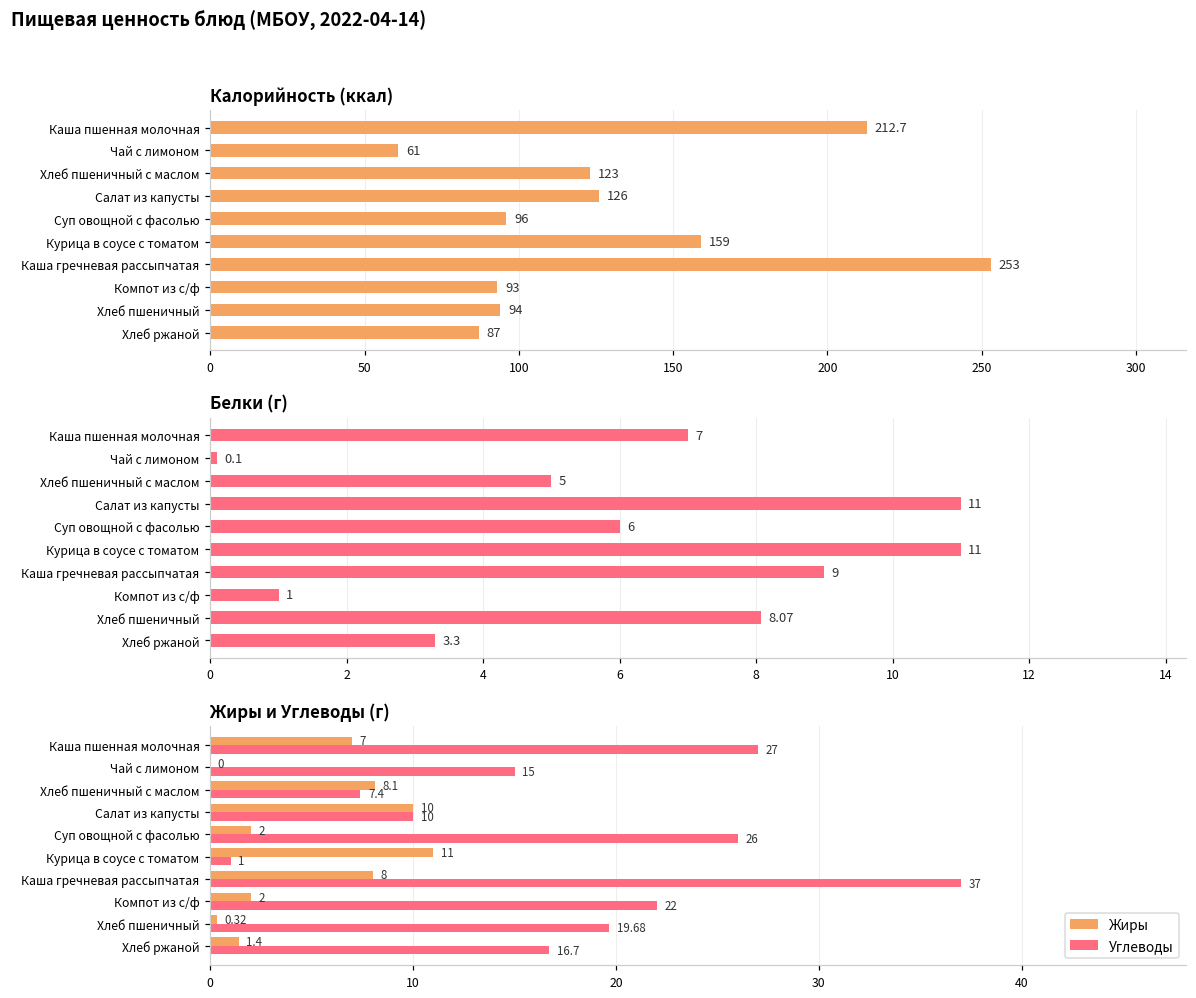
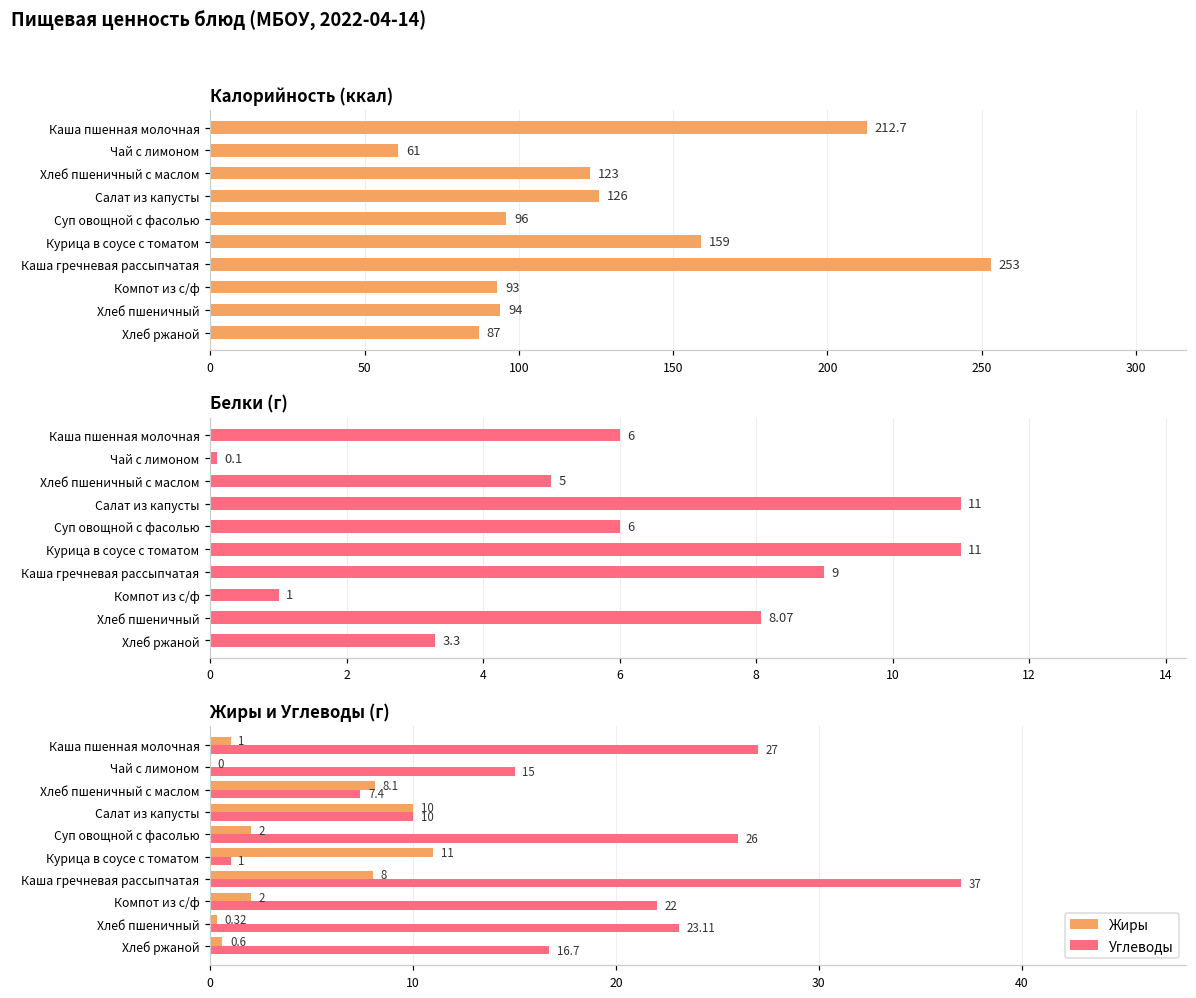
Белки (г), Каша пшенная молочная: 7 -> 6
Жиры и Углеводы (г), Жиры, Каша пшенная молочная: 7 -> 1
Жиры и Углеводы (г), Углеводы, Хлеб пшеничный: 19.68 -> 23.11
Жиры и Углеводы (г), Жиры, Хлеб ржаной: 1.4 -> 0.6
